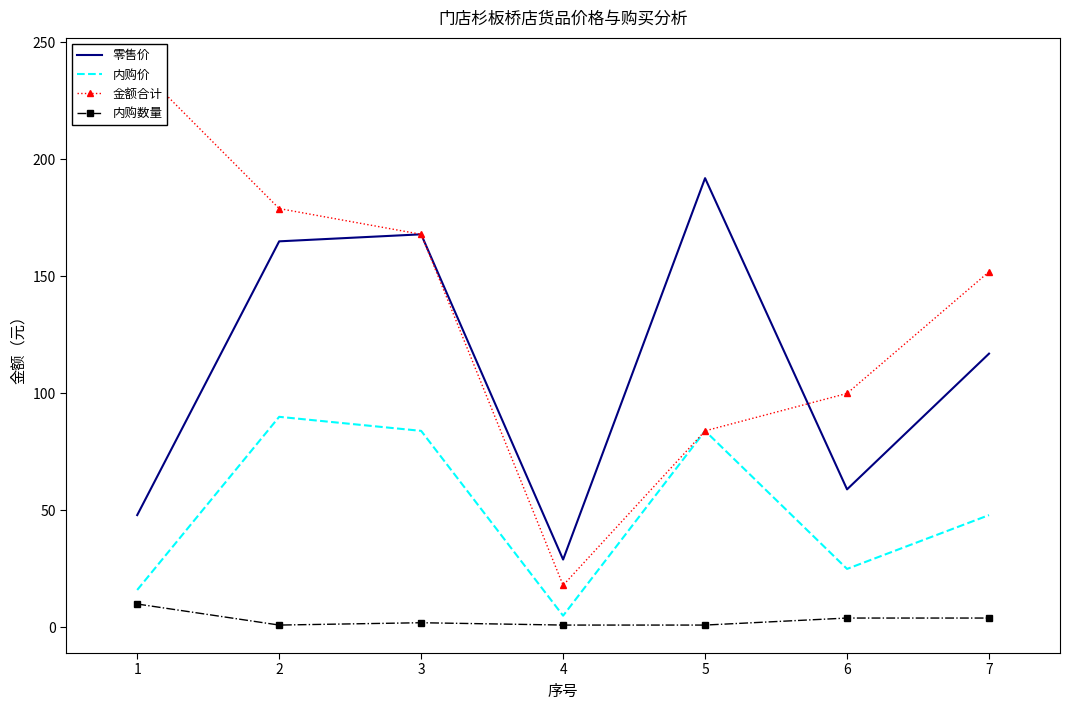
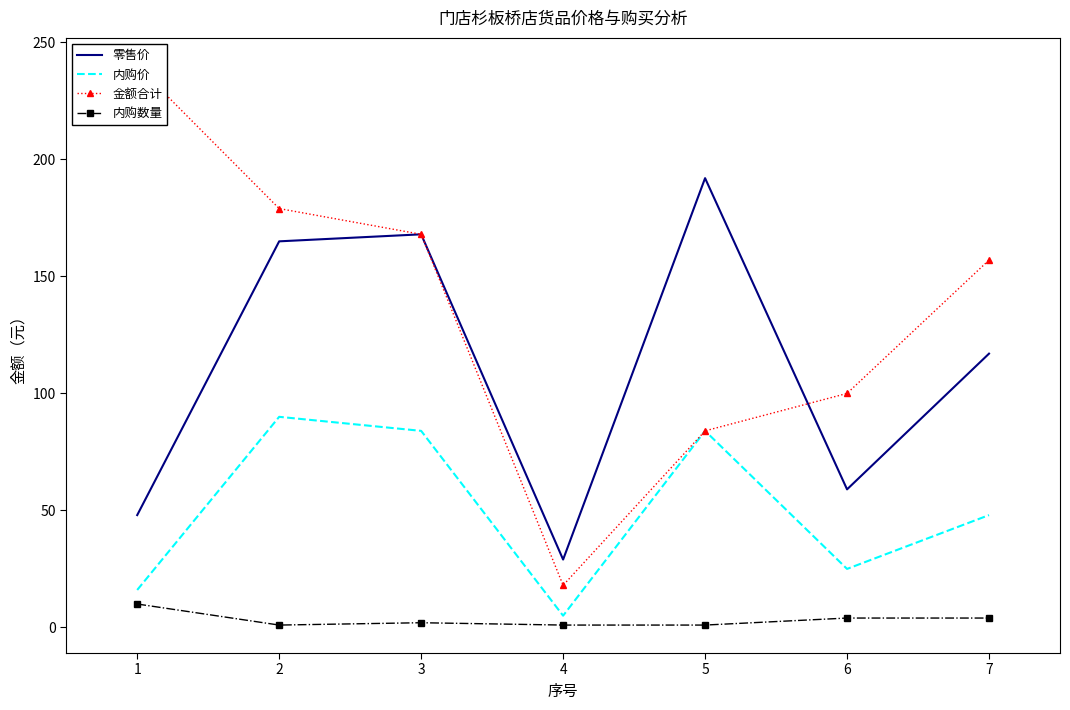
金额合计, 7: 152 -> 157
